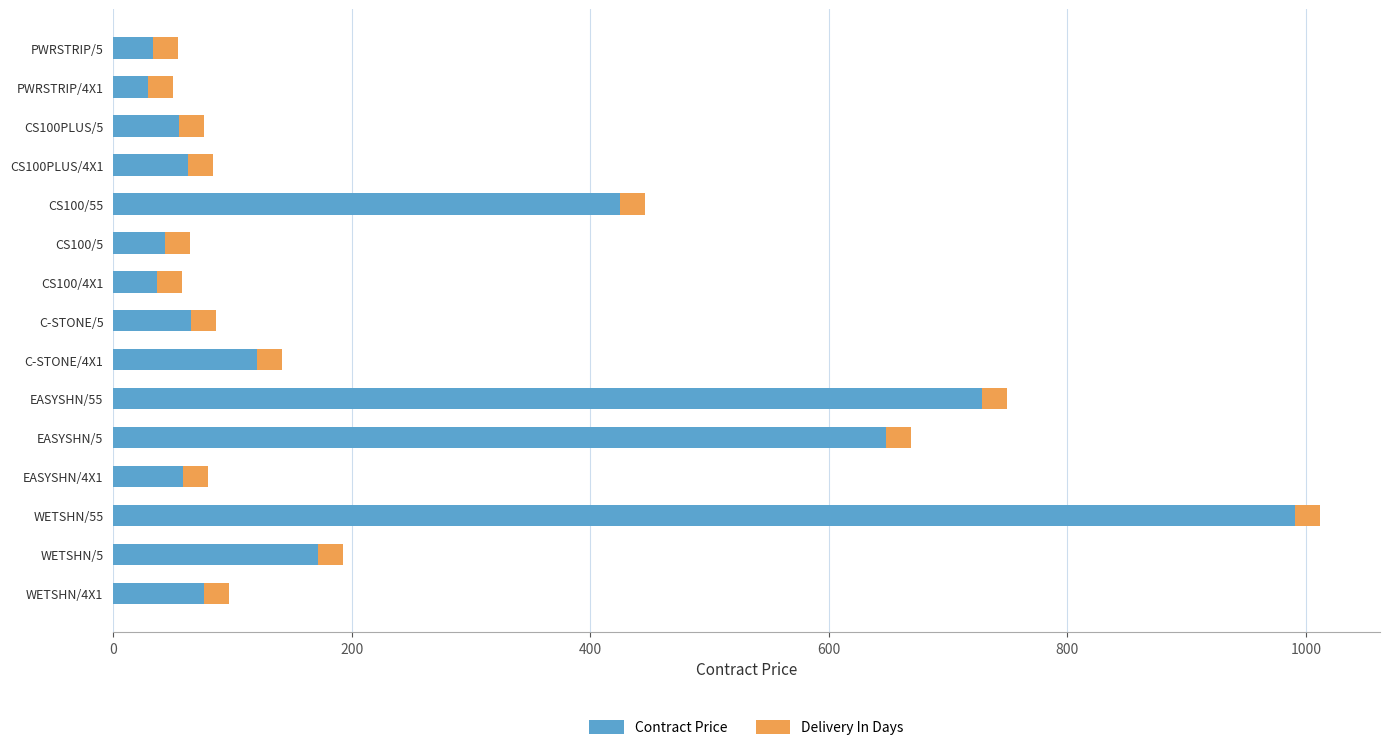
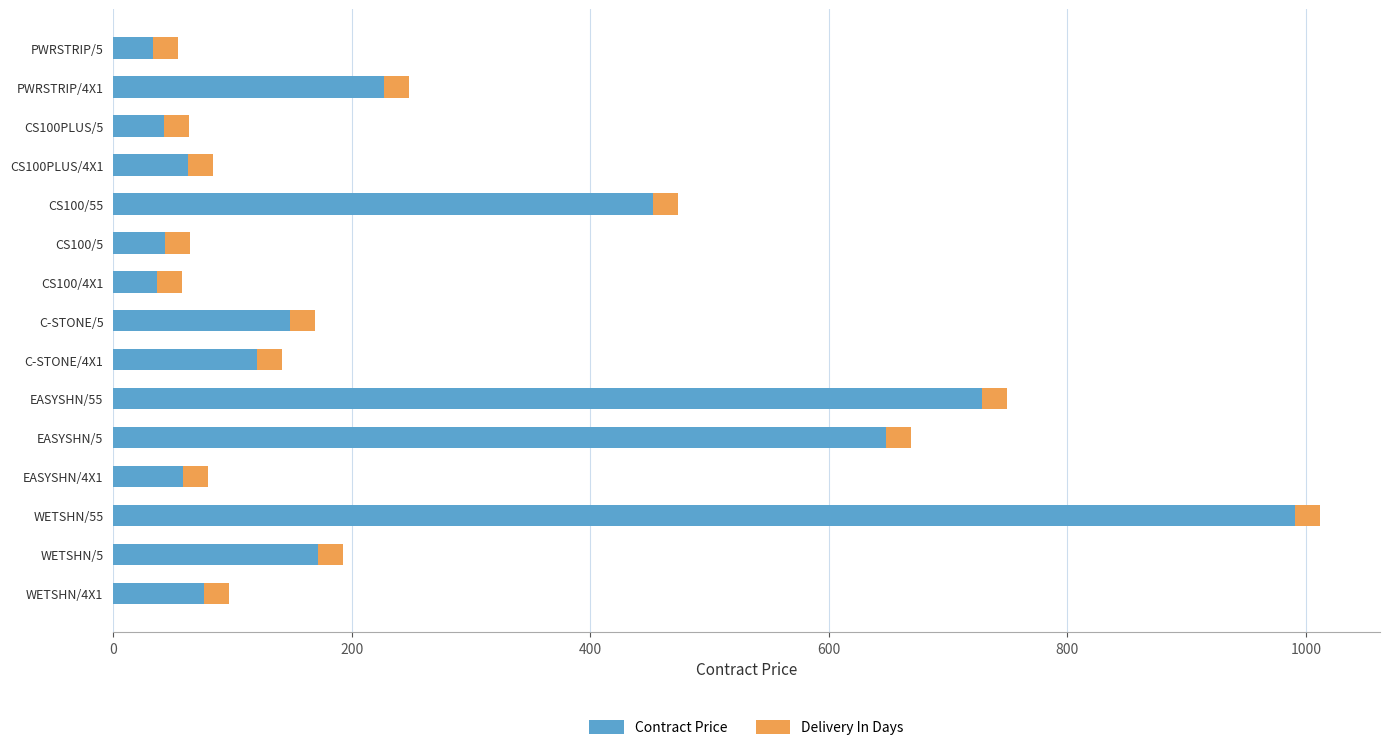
Contract Price, PWRSTRIP/4X1: 29 -> 227
Contract Price, CS100PLUS/5: 55 -> 42
Contract Price, CS100/55: 425 -> 453
Contract Price, C-STONE/5: 65 -> 148
